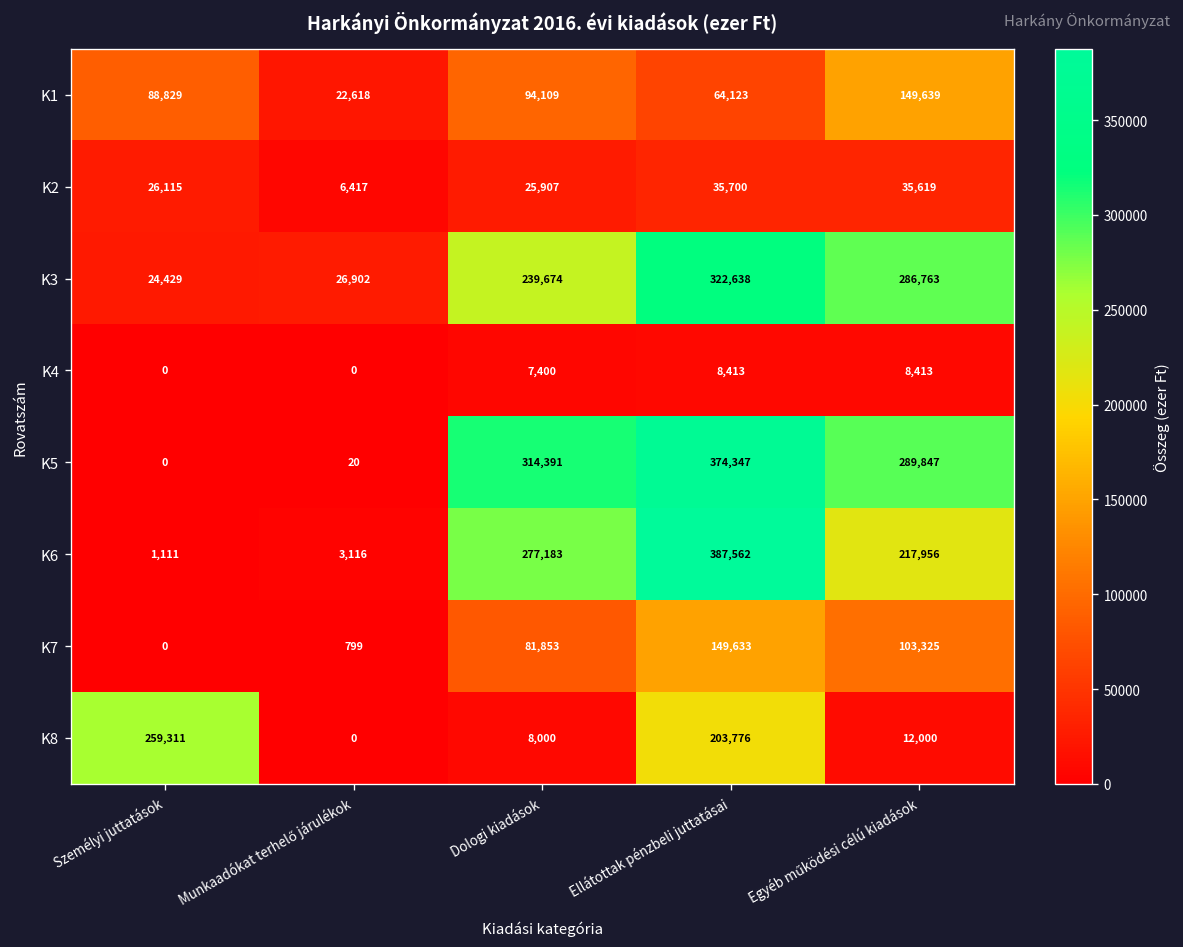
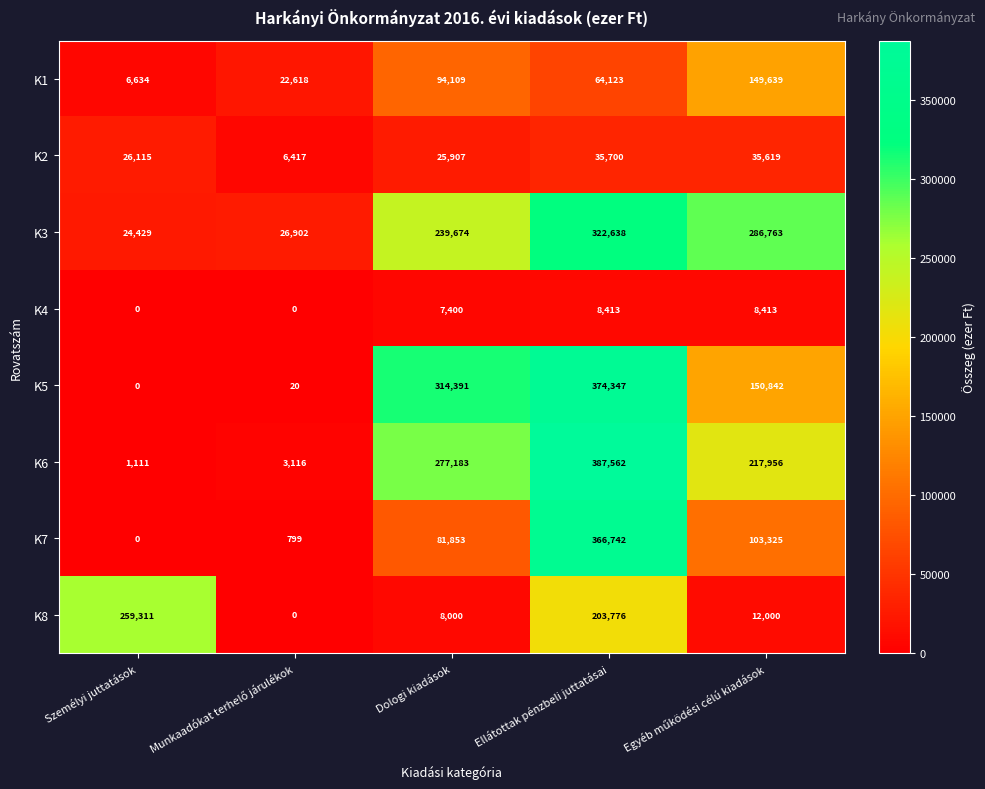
K1, Személyi juttatások: 88,829 -> 6,634
K5, Egyéb működési célú kiadások: 289,847 -> 150,842
K7, Ellátottak pénzbeli juttatásai: 149,633 -> 366,742
